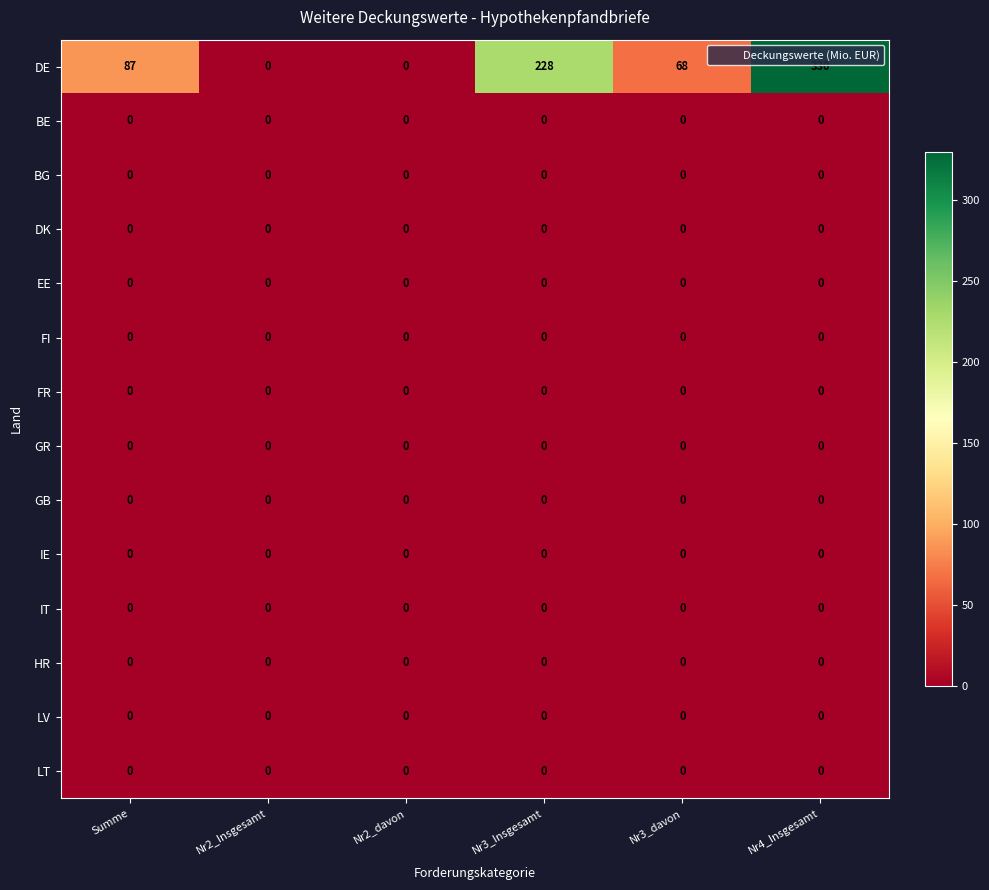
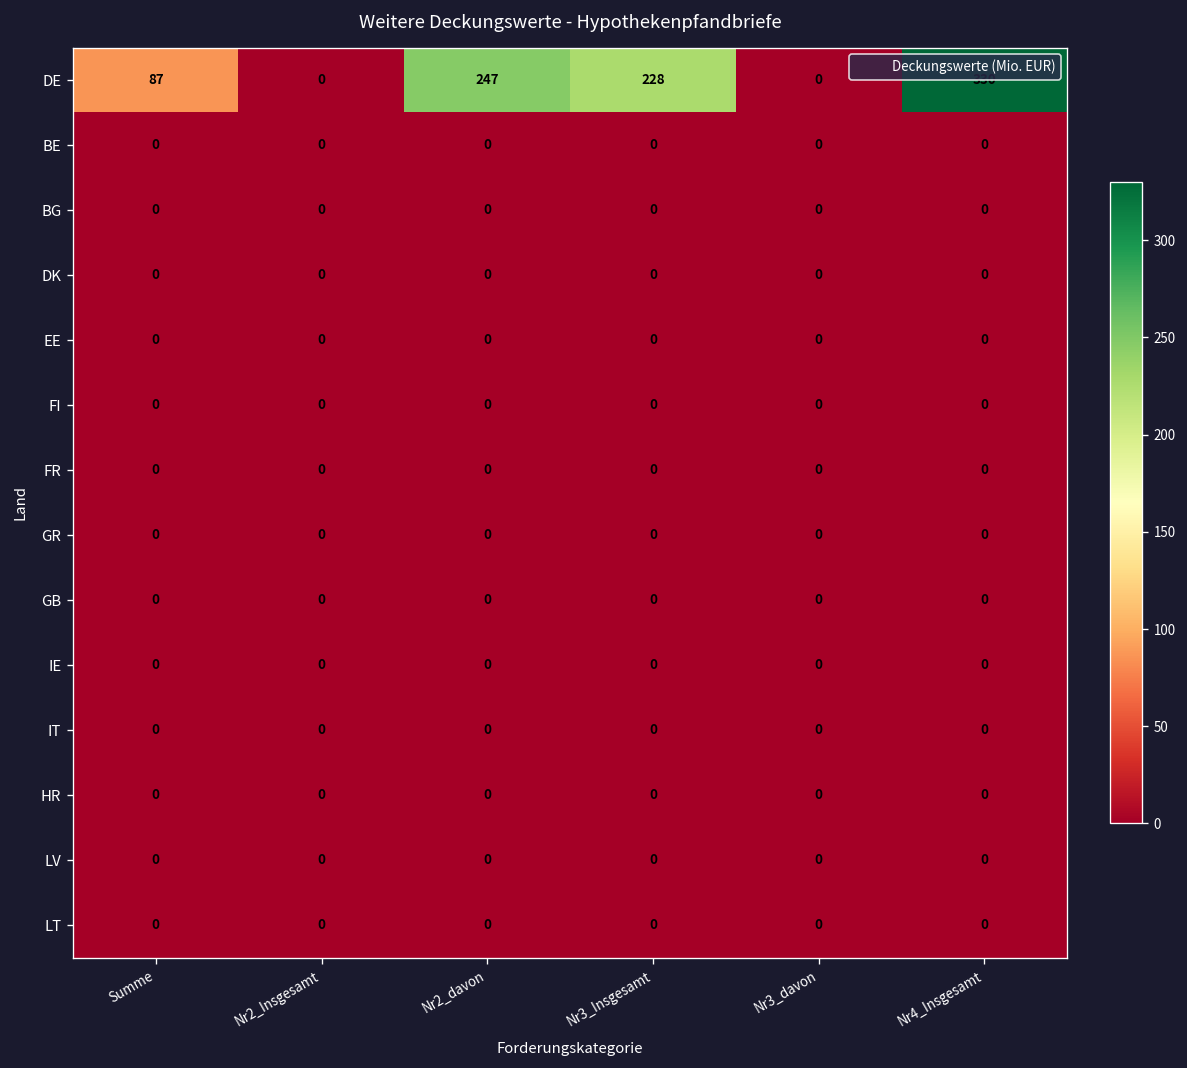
DE, Nr2_davon: 0 -> 247
DE, Nr3_davon: 68 -> 0
